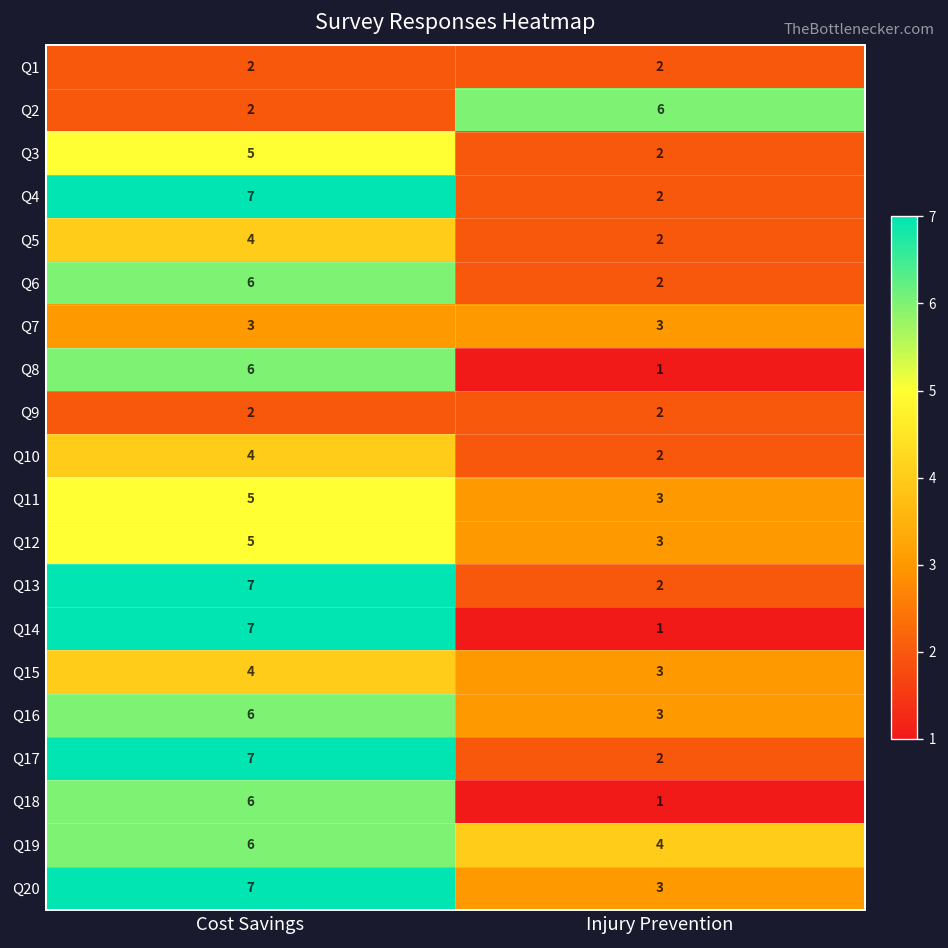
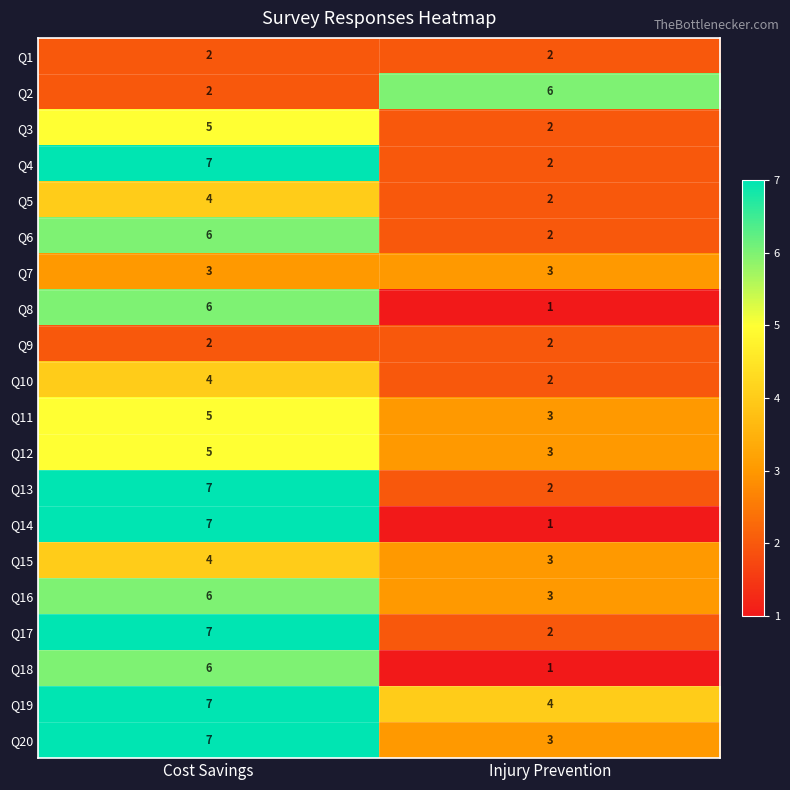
Q19, Cost Savings: 6 -> 7
